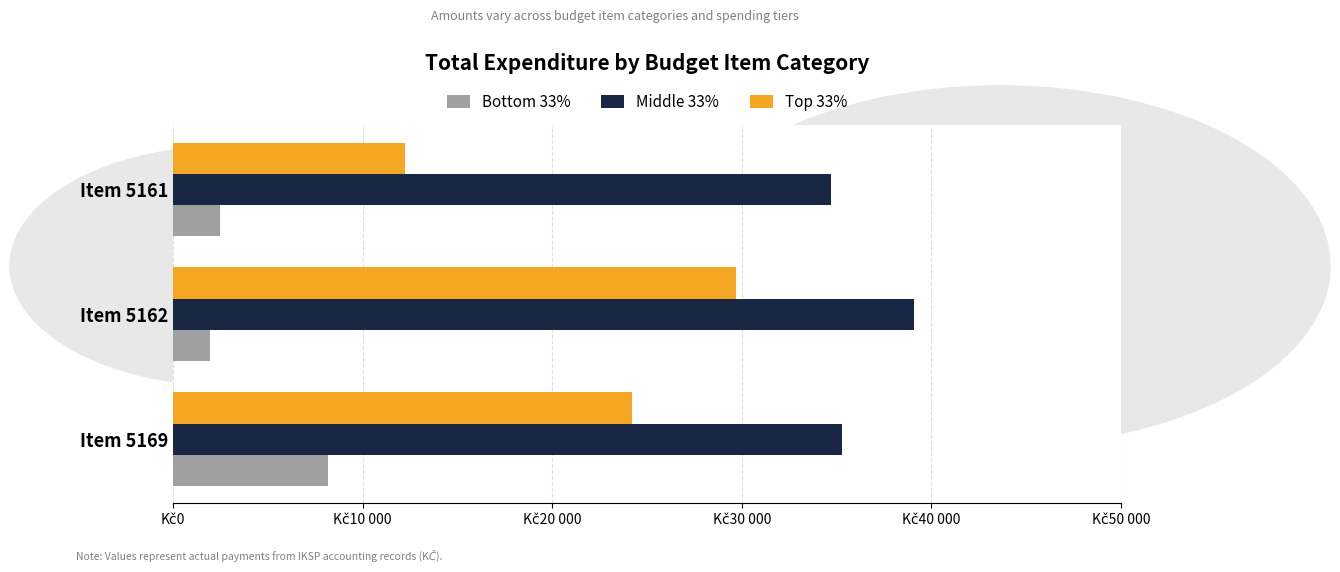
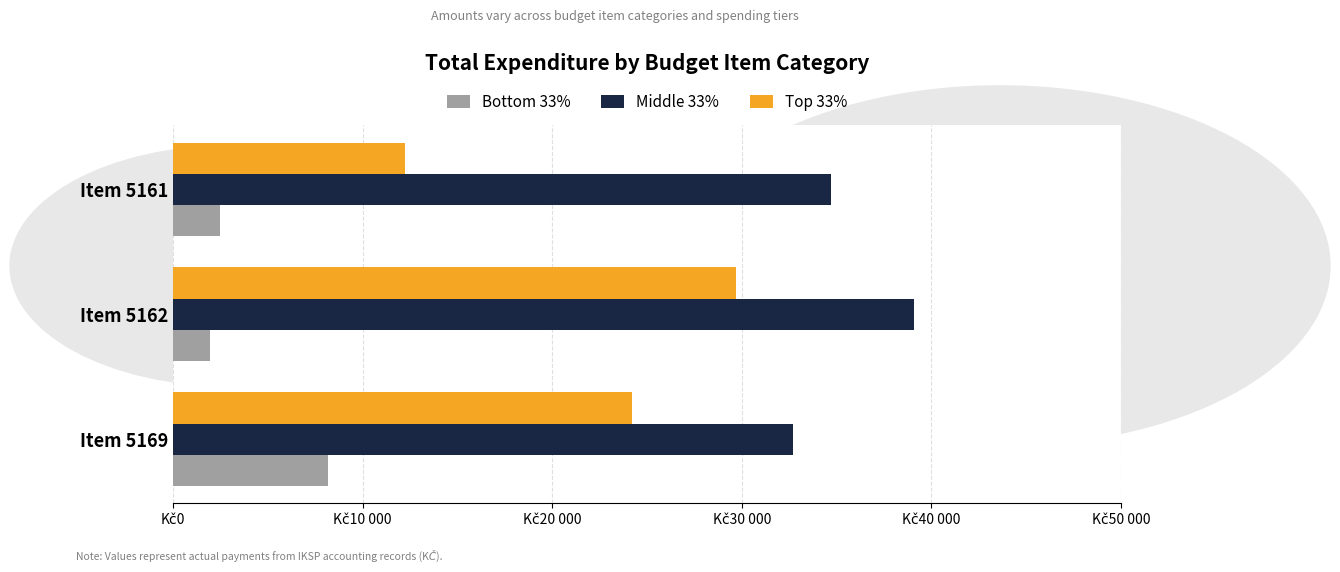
Middle 33%, Item 5169: Kč35300 -> Kč32700
